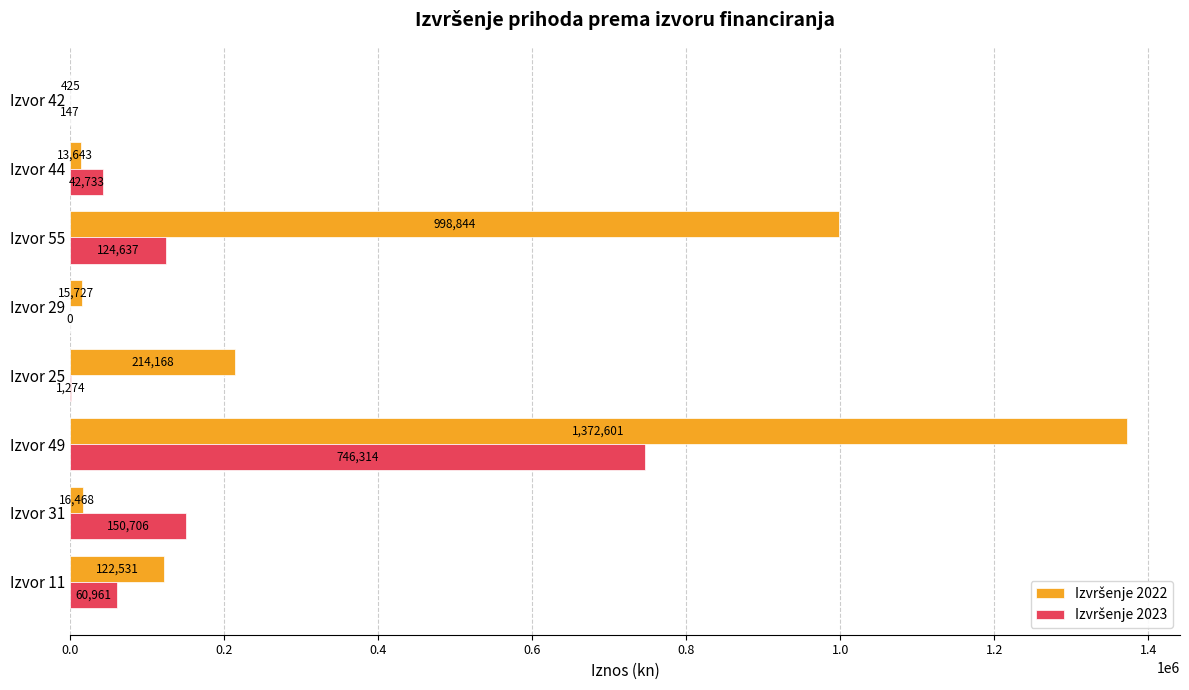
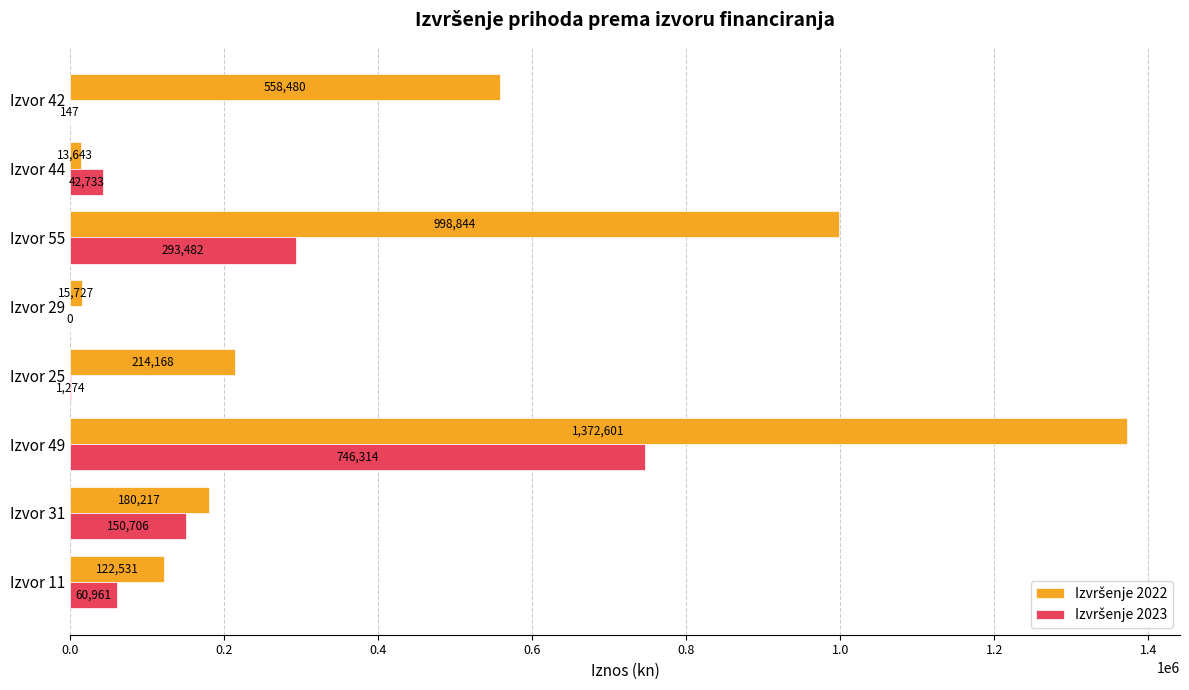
Izvršenje 2022, Izvor 42: 425 -> 558,480
Izvršenje 2023, Izvor 55: 124,637 -> 293,482
Izvršenje 2022, Izvor 31: 16,468 -> 180,217
